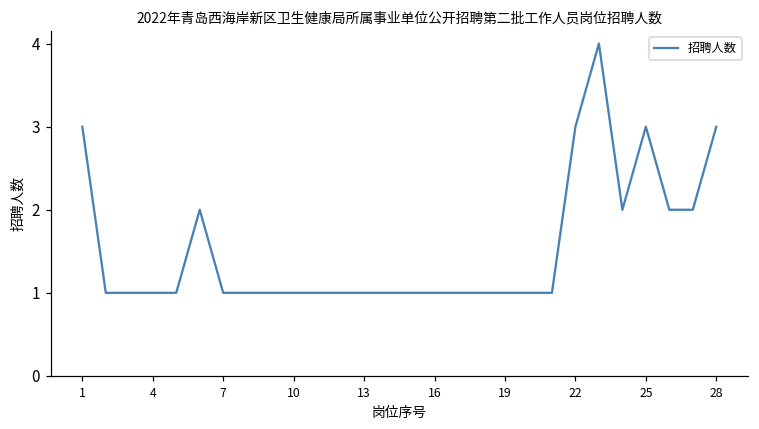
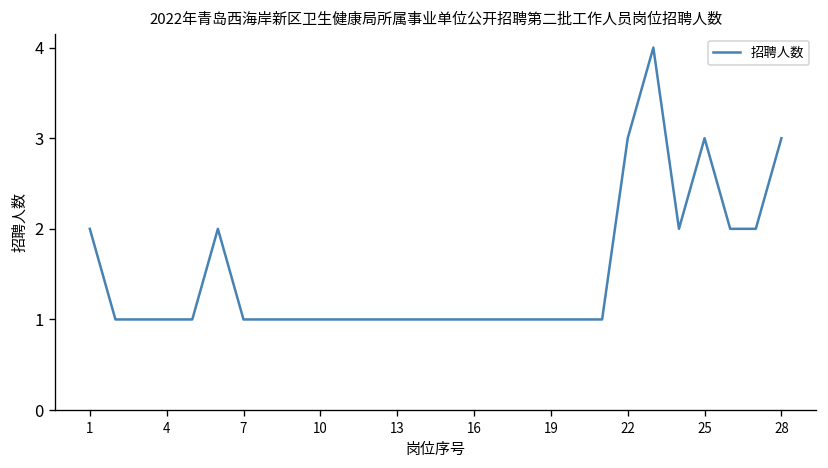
1: 3 -> 2
